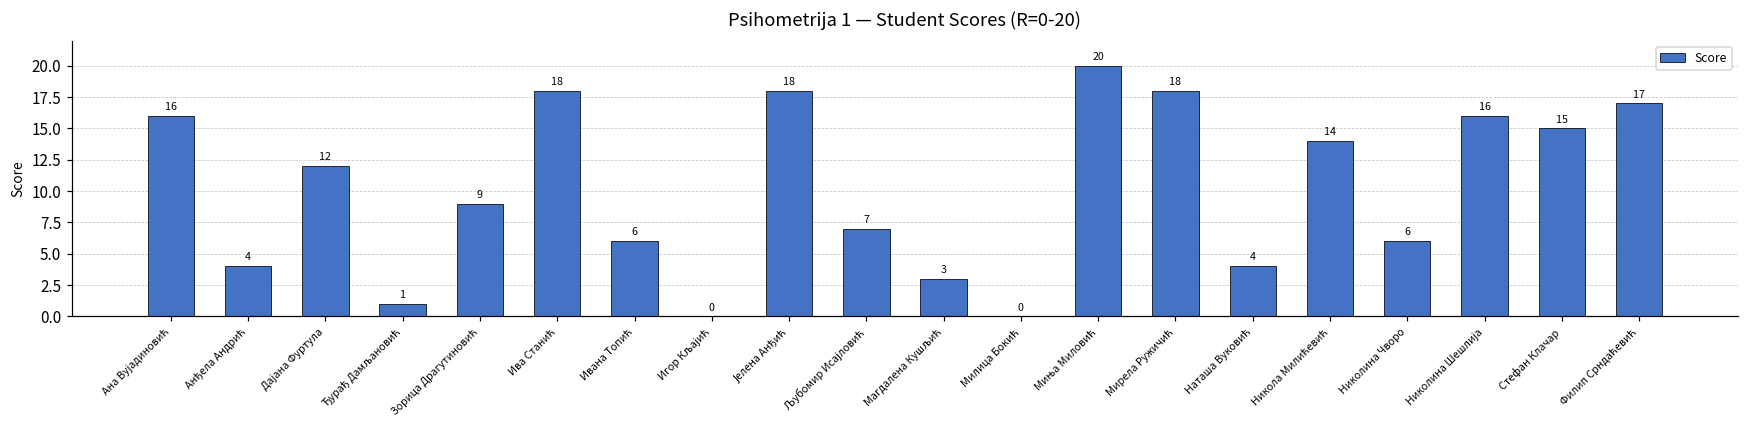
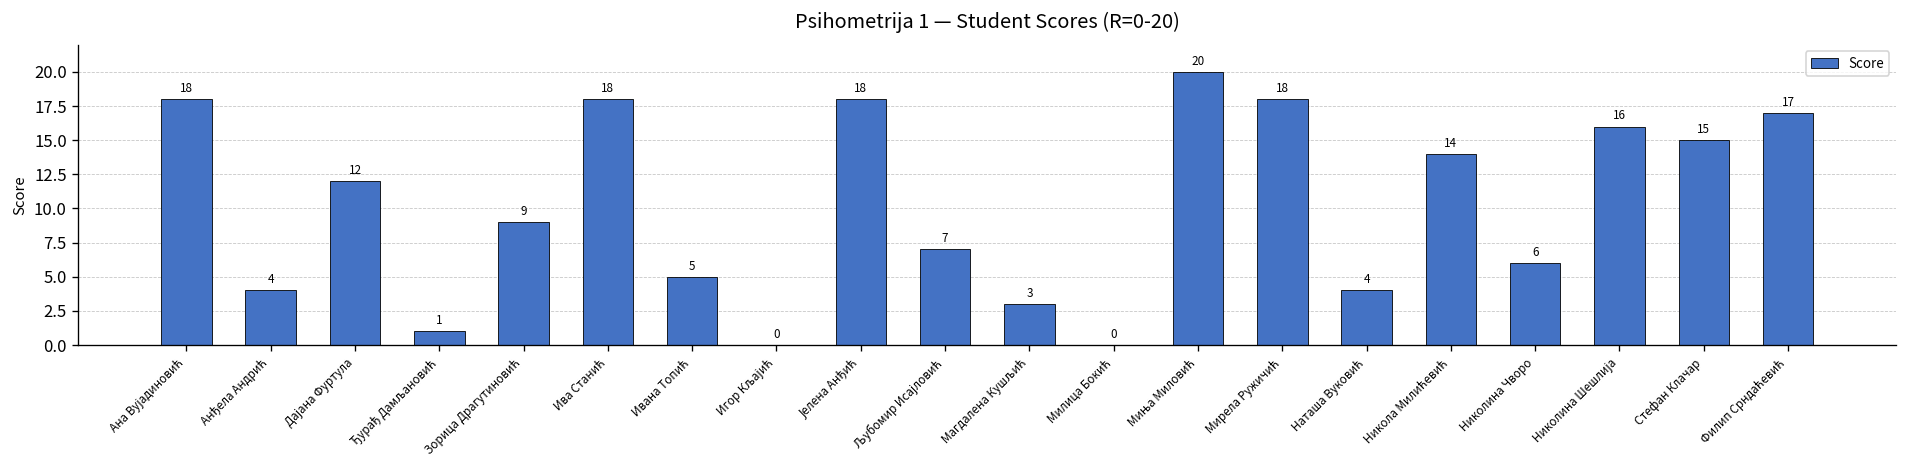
Ана Вујадиновић: 16 -> 18
Ивана Топић: 6 -> 5
